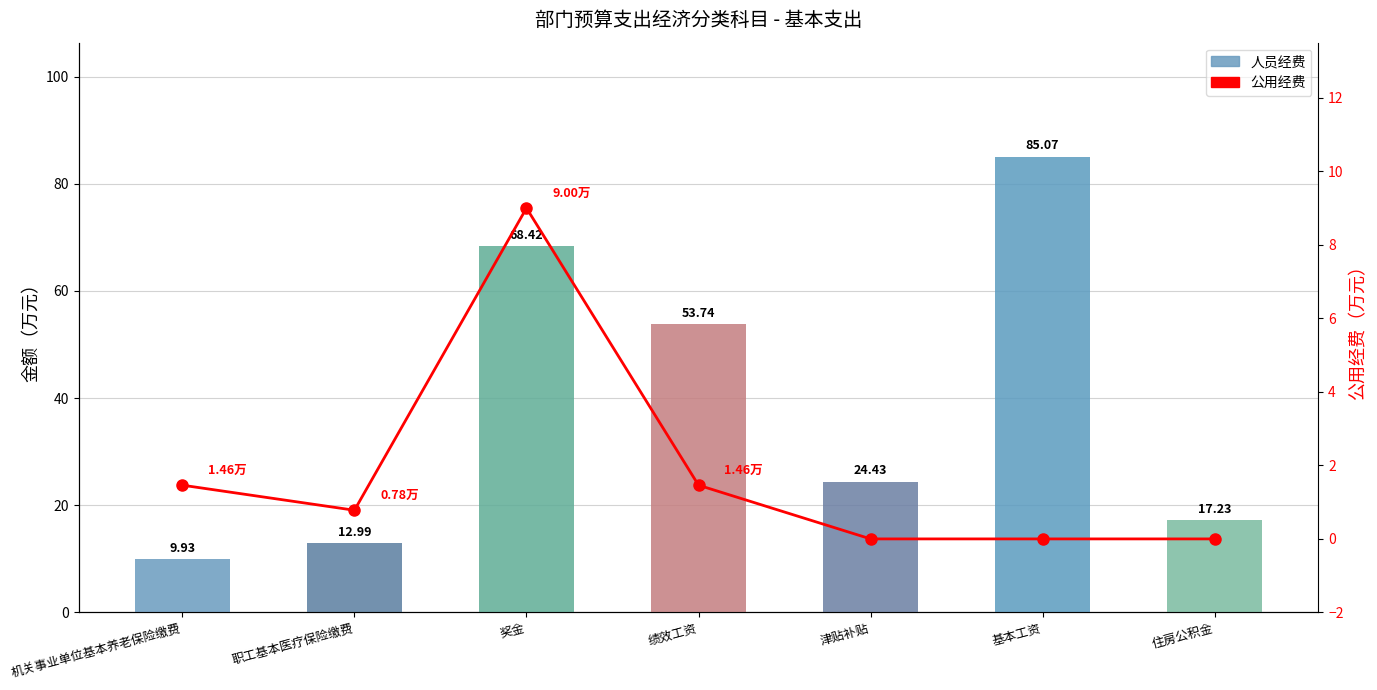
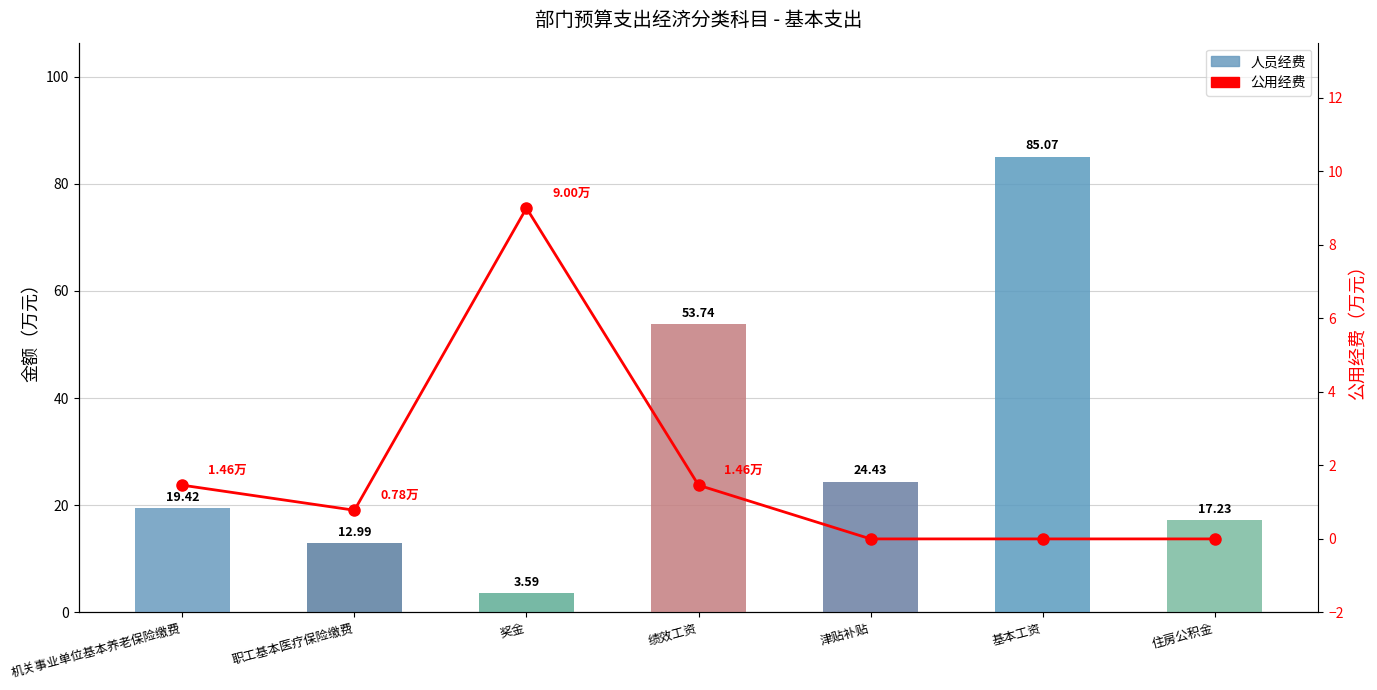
人员经费, 机关事业单位基本养老保险缴费: 9.93 -> 19.42
人员经费, 奖金: 68.42 -> 3.59
